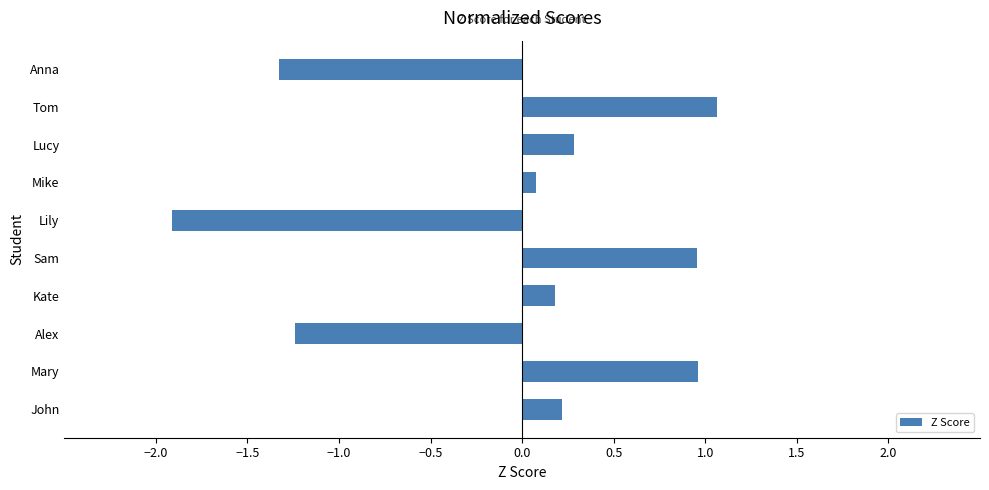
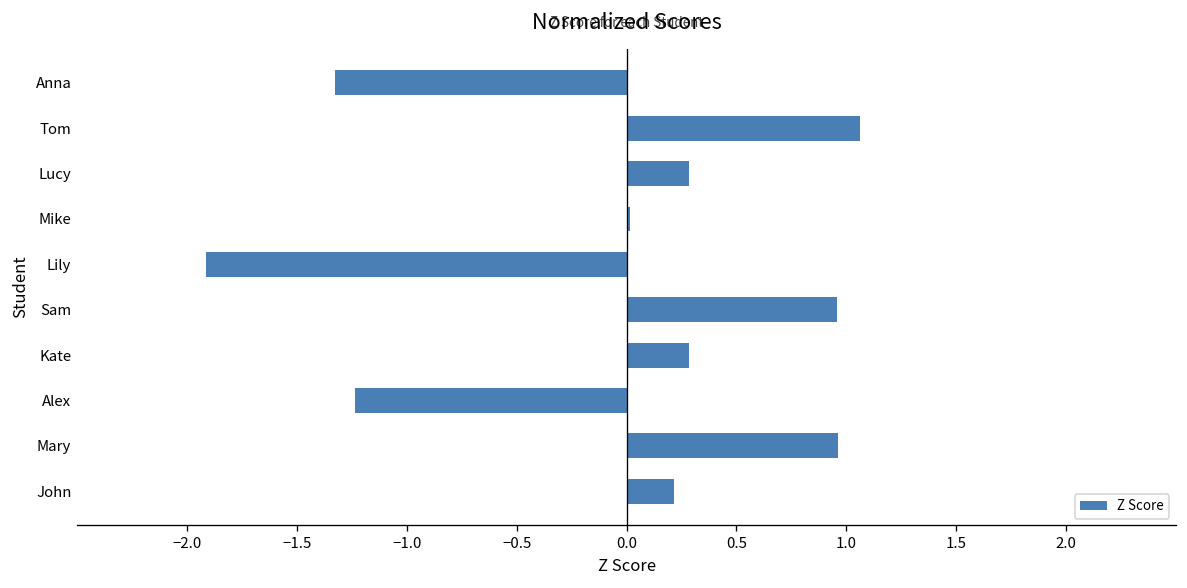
Mike: 0.08 -> 0.01
Kate: 0.18 -> 0.28
